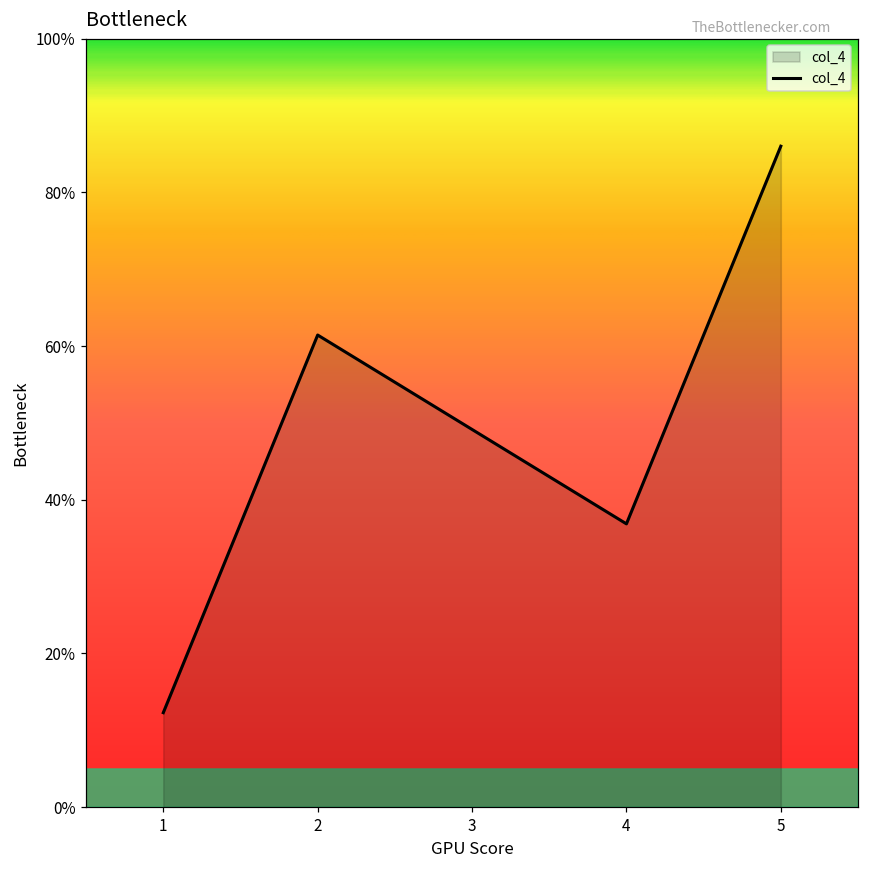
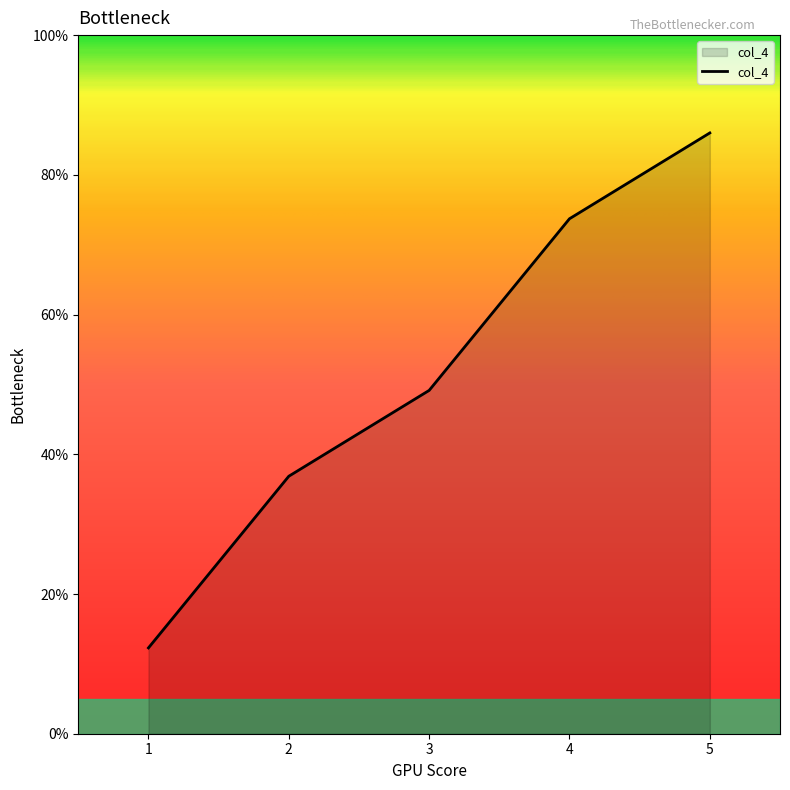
2: 61% -> 37%
4: 37% -> 74%
